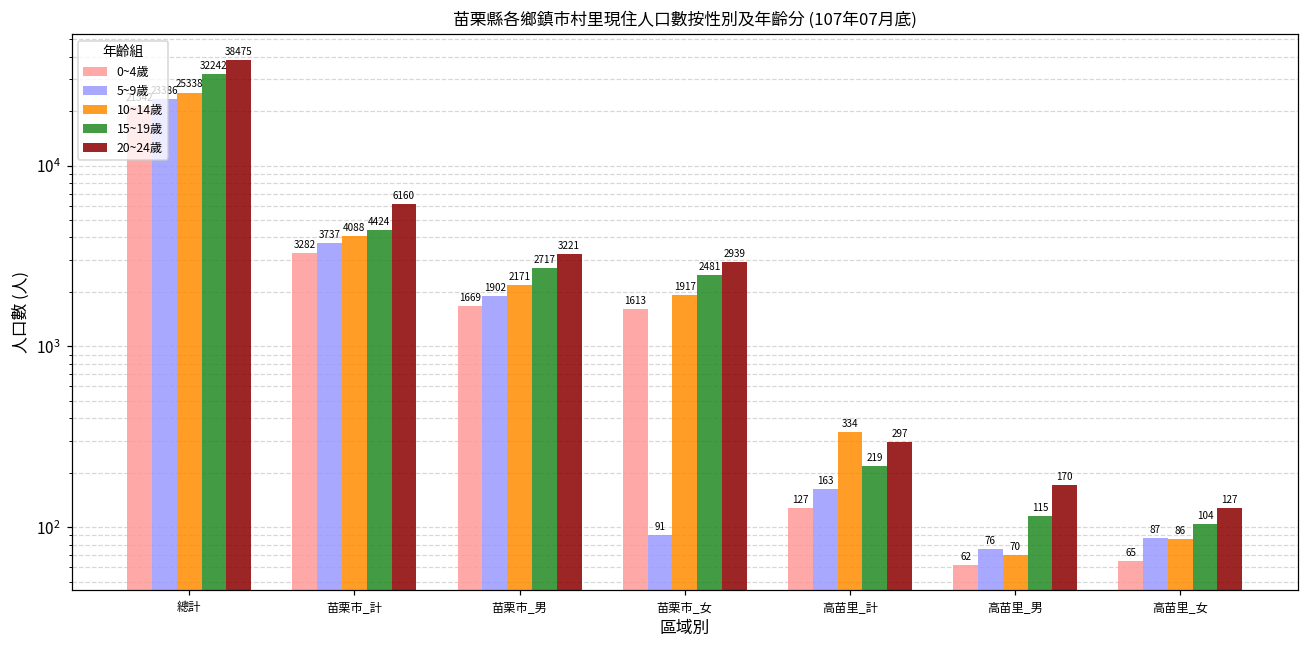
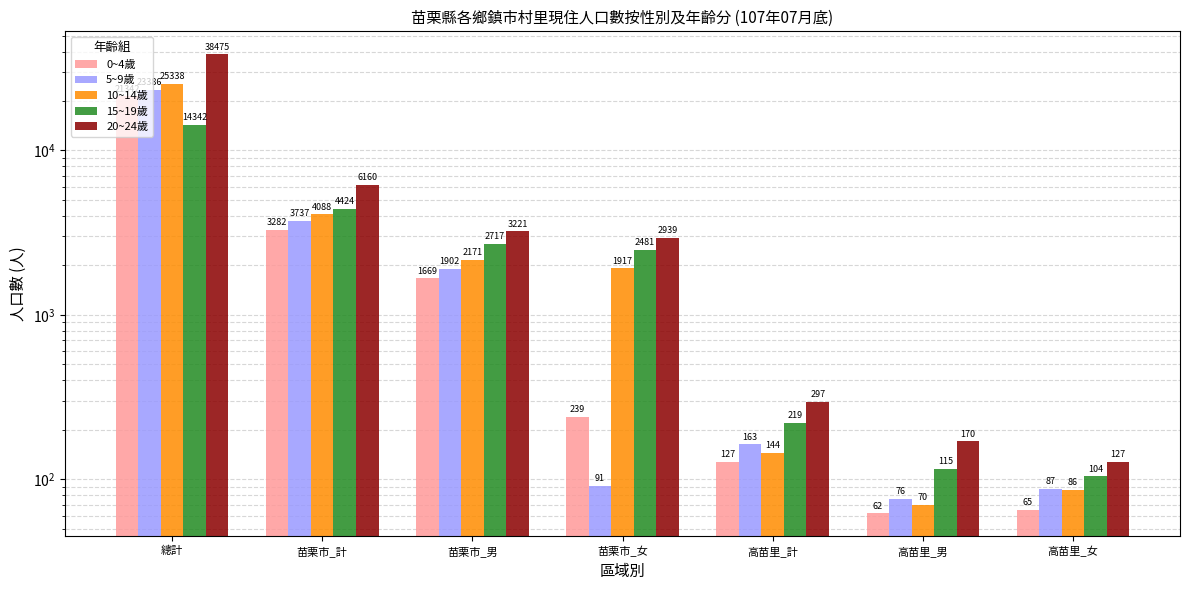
15~19歲, 總計: 32242 -> 14342
0~4歲, 苗栗市_女: 1613 -> 239
10~14歲, 高苗里_計: 334 -> 144
